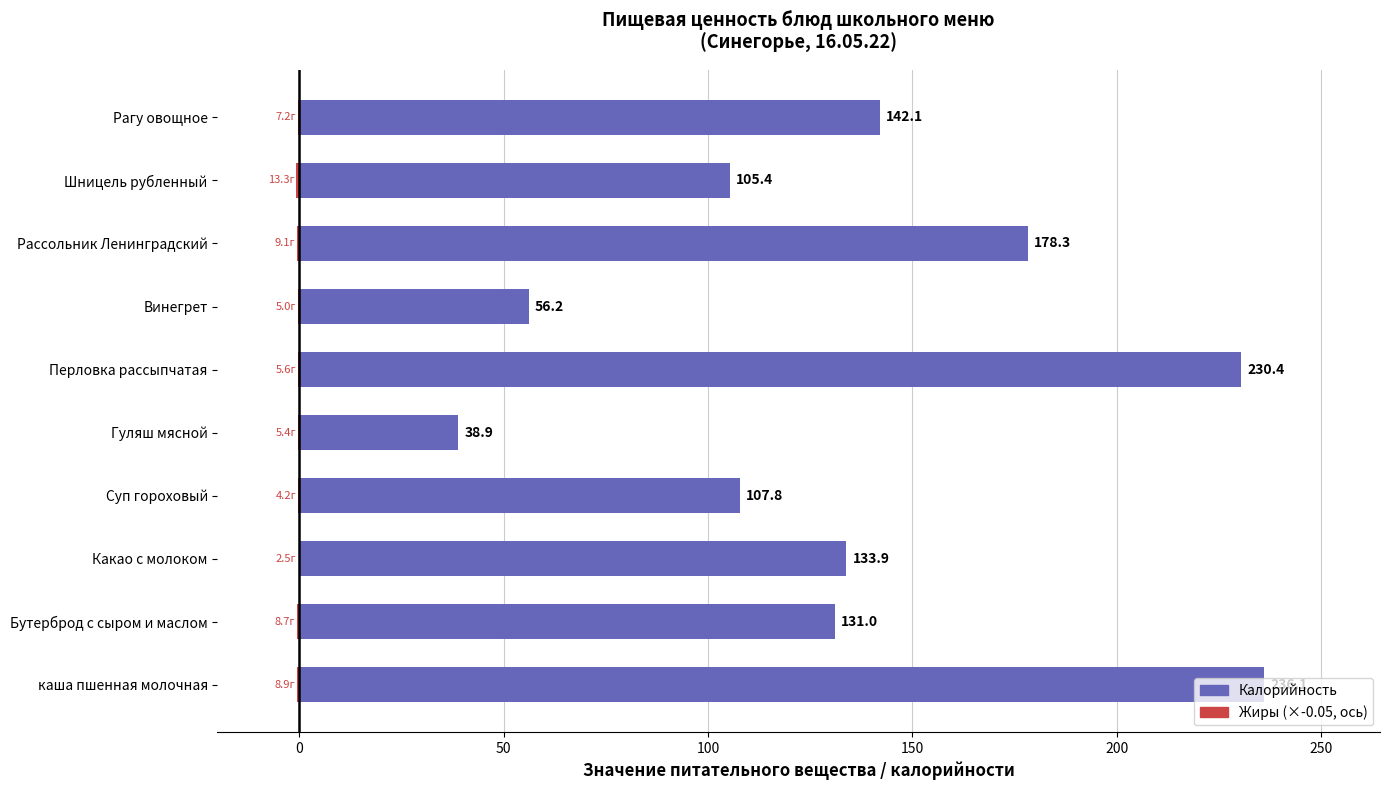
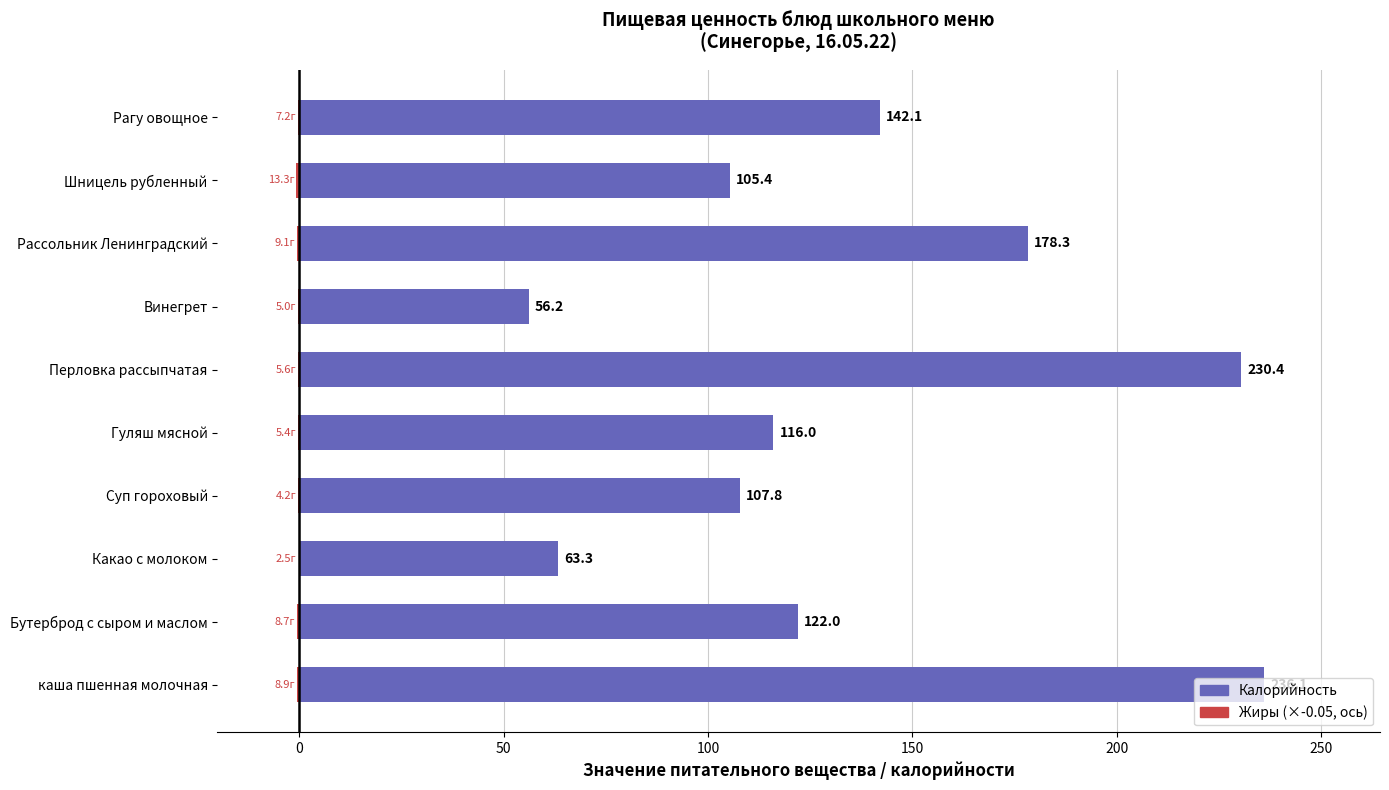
Калорийность, Гуляш мясной: 38.9 -> 116.0
Калорийность, Какао с молоком: 133.9 -> 63.3
Калорийность, Бутерброд с сыром и маслом: 131.0 -> 122.0
